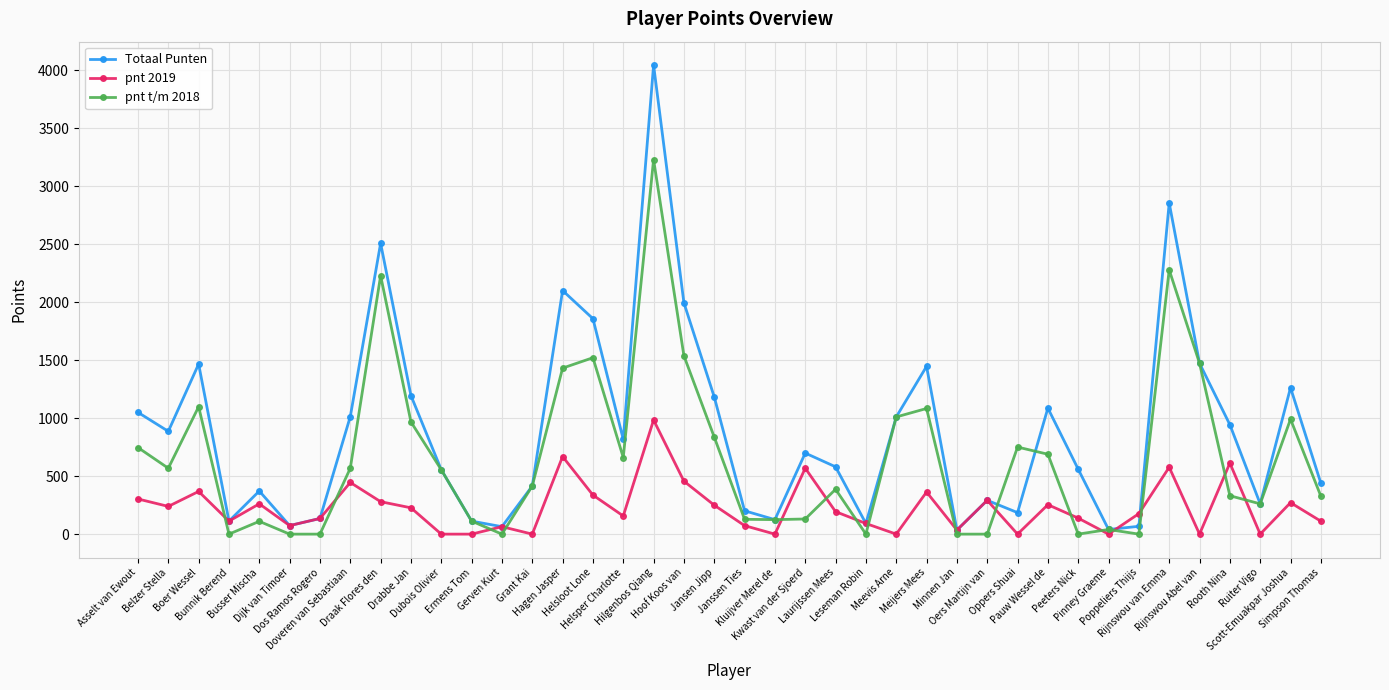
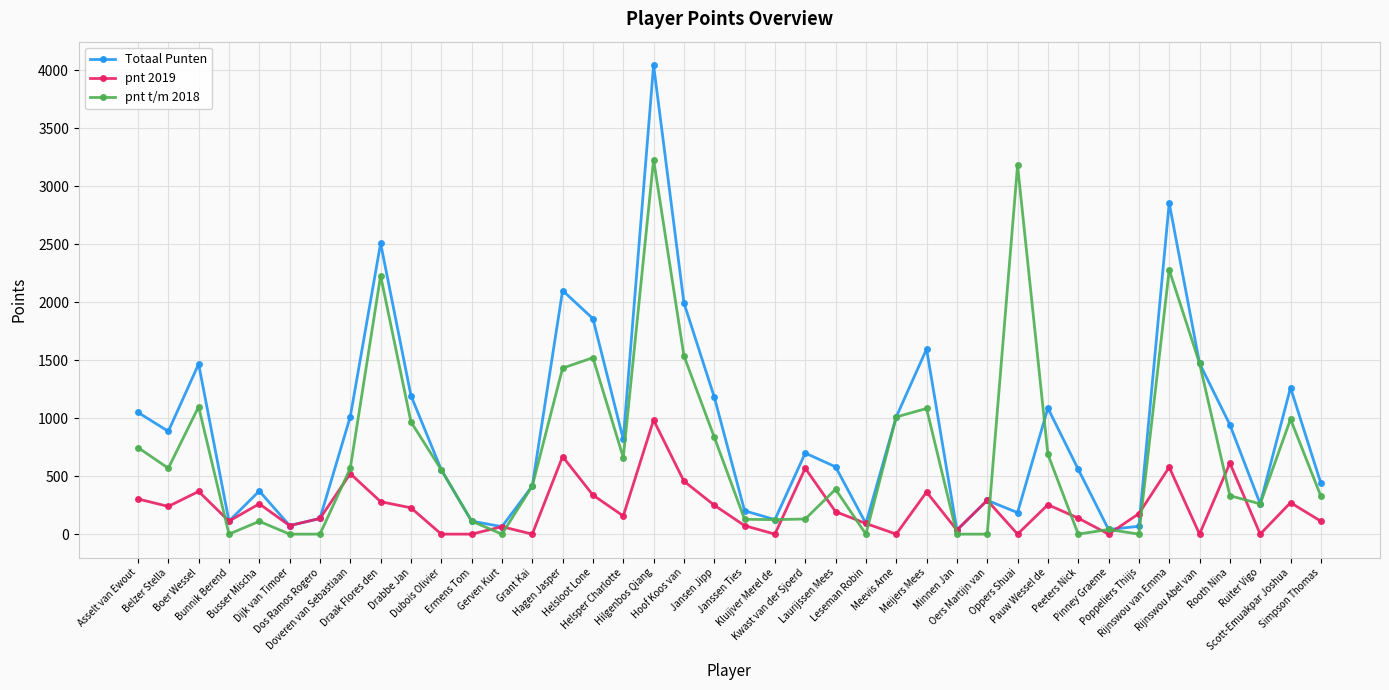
pnt 2019, Doveren van Sebastiaan: 450 -> 520
Totaal Punten, Meijers Mees: 1450 -> 1600
pnt t/m 2018, Oppers Shuai: 750 -> 3180
